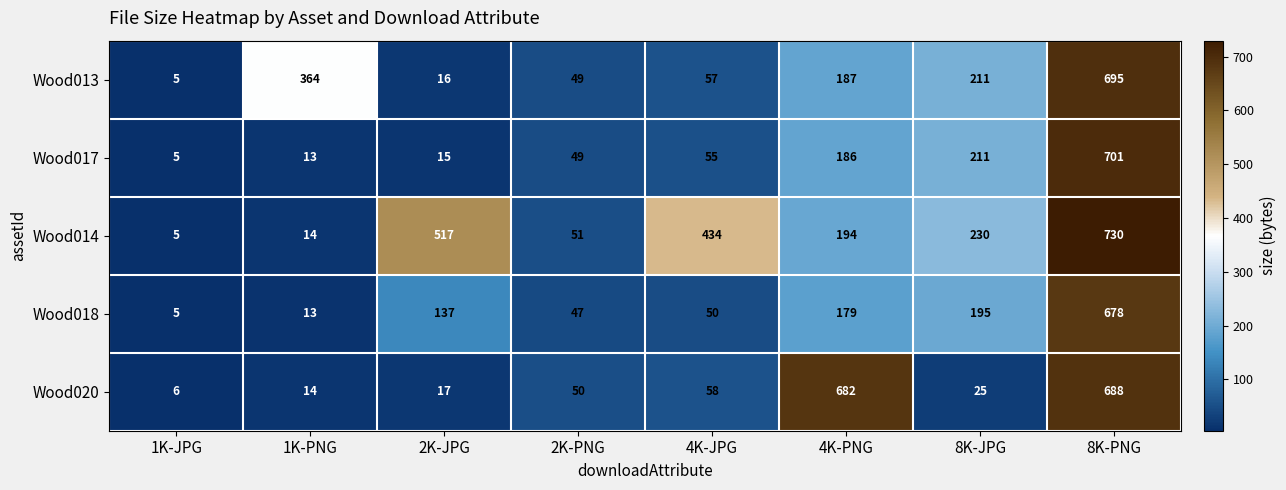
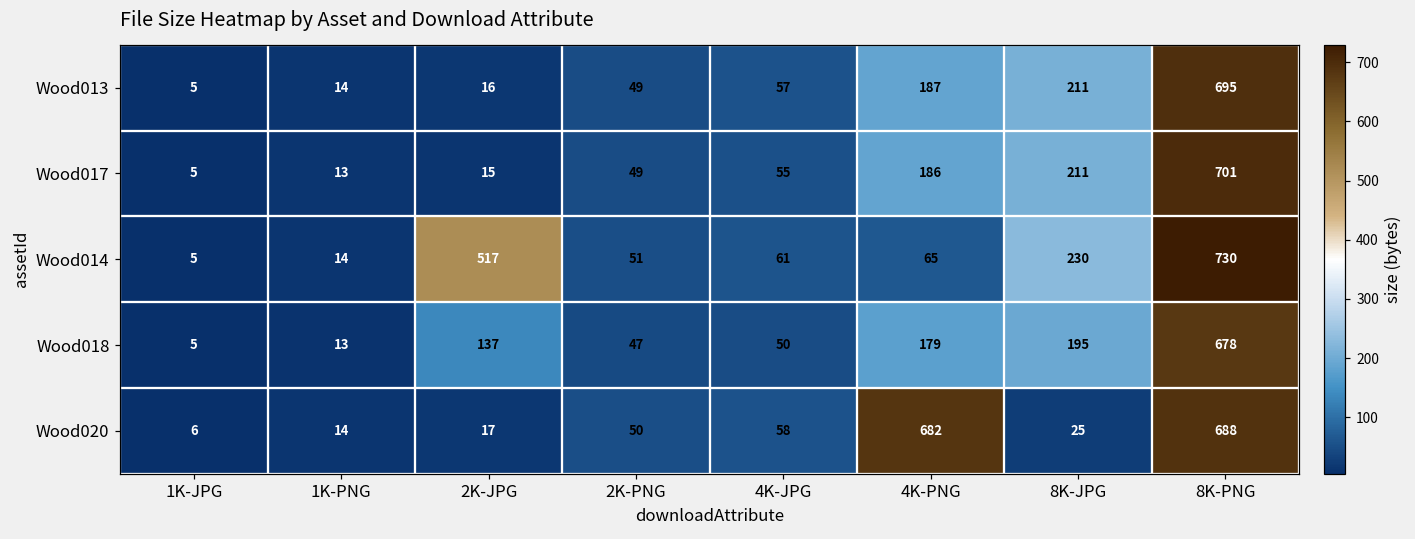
Wood013, 1K-PNG: 364 -> 14
Wood014, 4K-JPG: 434 -> 61
Wood014, 4K-PNG: 194 -> 65
